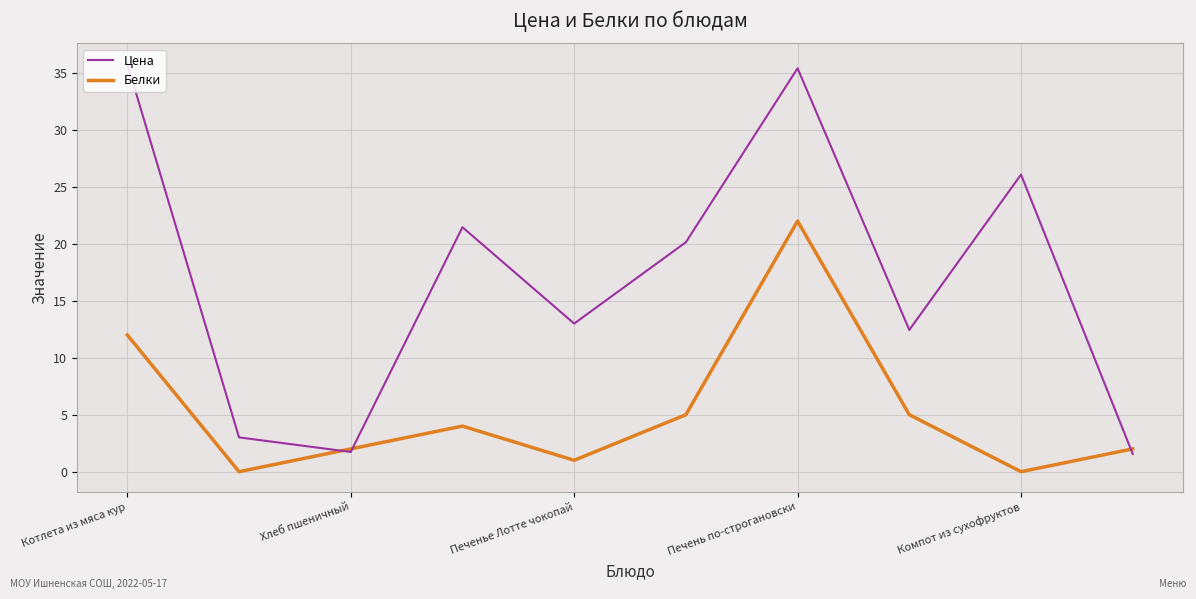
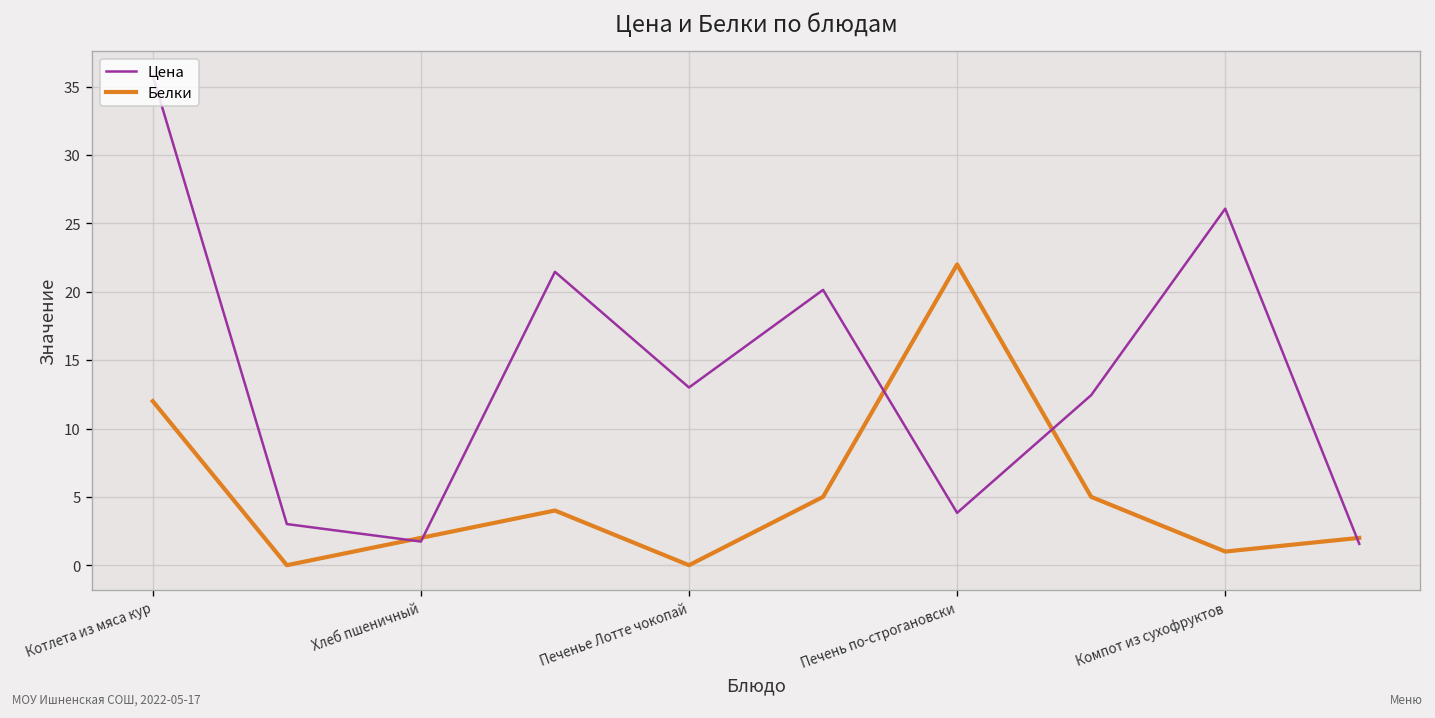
Белки, Печенье Лотте чокопай: 1 -> 0
Цена, Печень по-строгановски: 35.4 -> 3.8
Белки, Компот из сухофруктов: 0 -> 1
